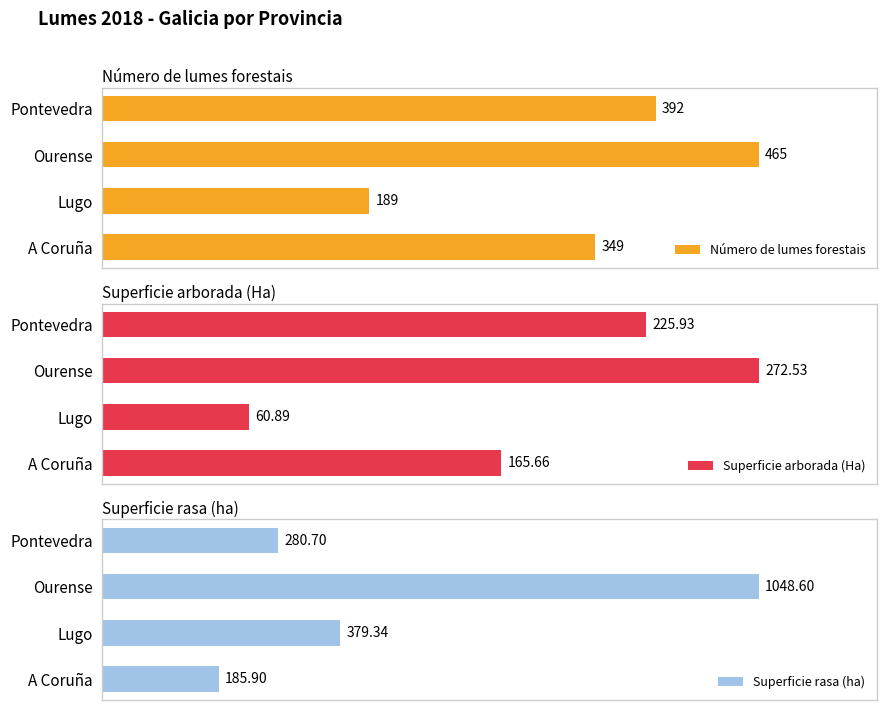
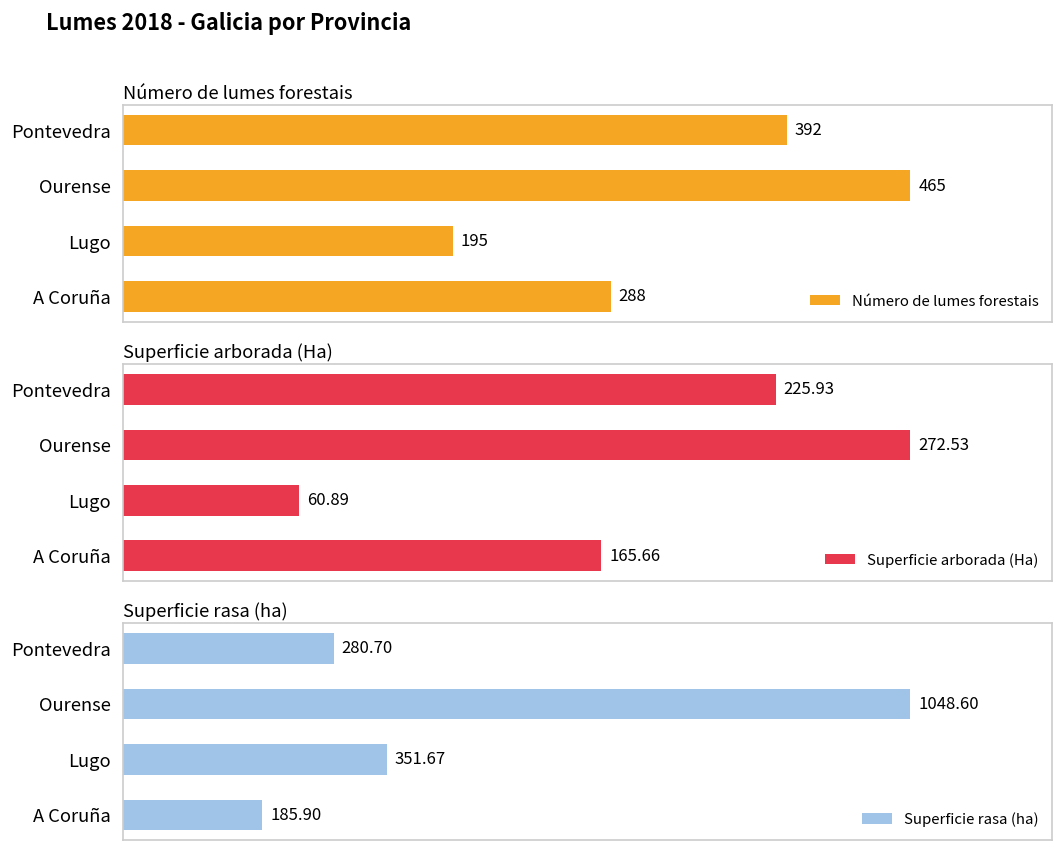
Número de lumes forestais, Lugo: 189 -> 195
Número de lumes forestais, A Coruña: 349 -> 288
Superficie rasa (ha), Lugo: 379.34 -> 351.67
